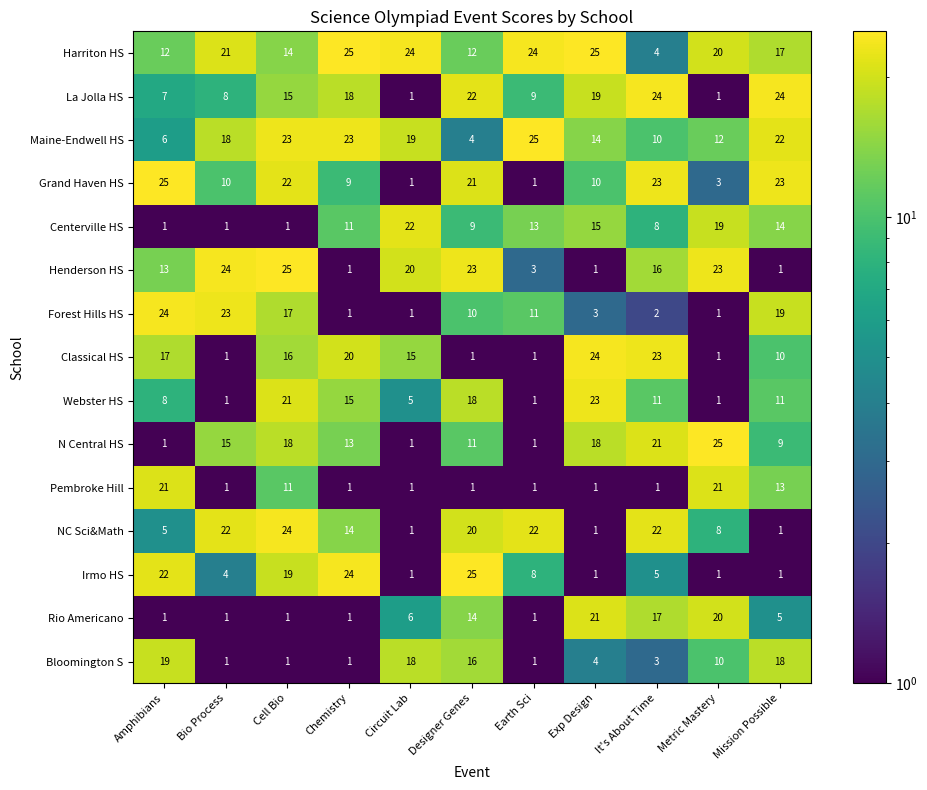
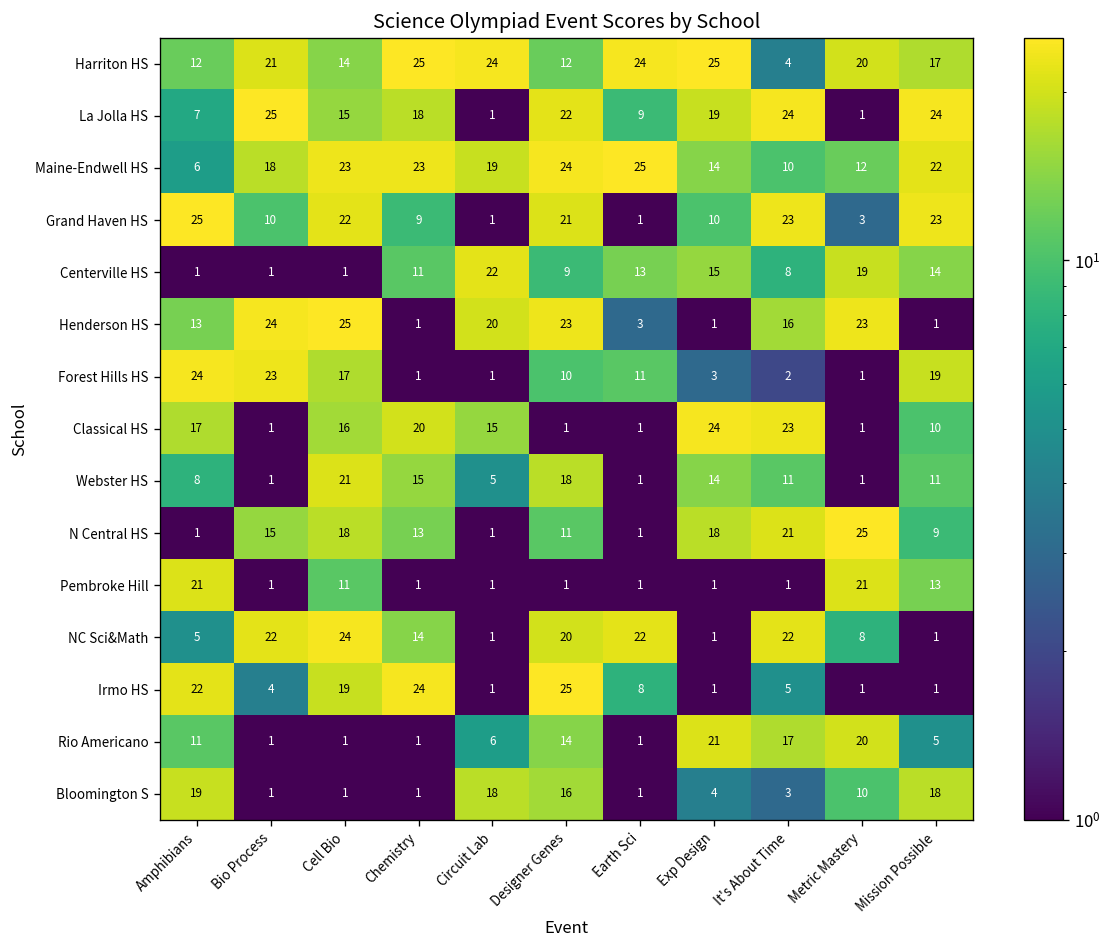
La Jolla HS, Bio Process: 8 -> 25
Maine-Endwell HS, Designer Genes: 4 -> 24
Webster HS, Exp Design: 23 -> 14
Rio Americano, Amphibians: 1 -> 11
